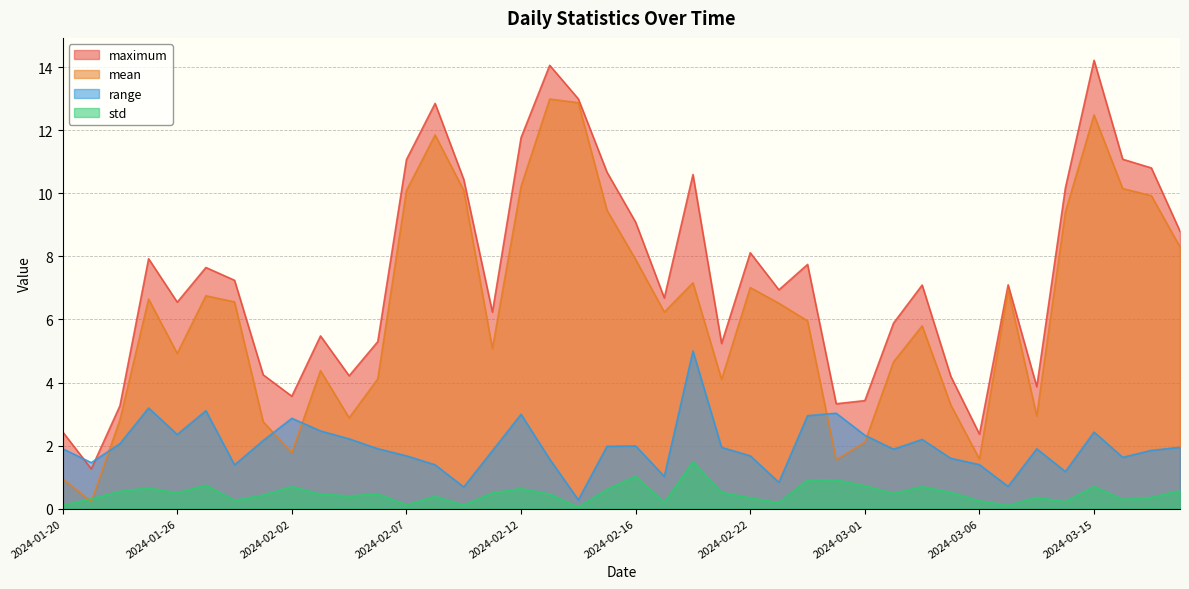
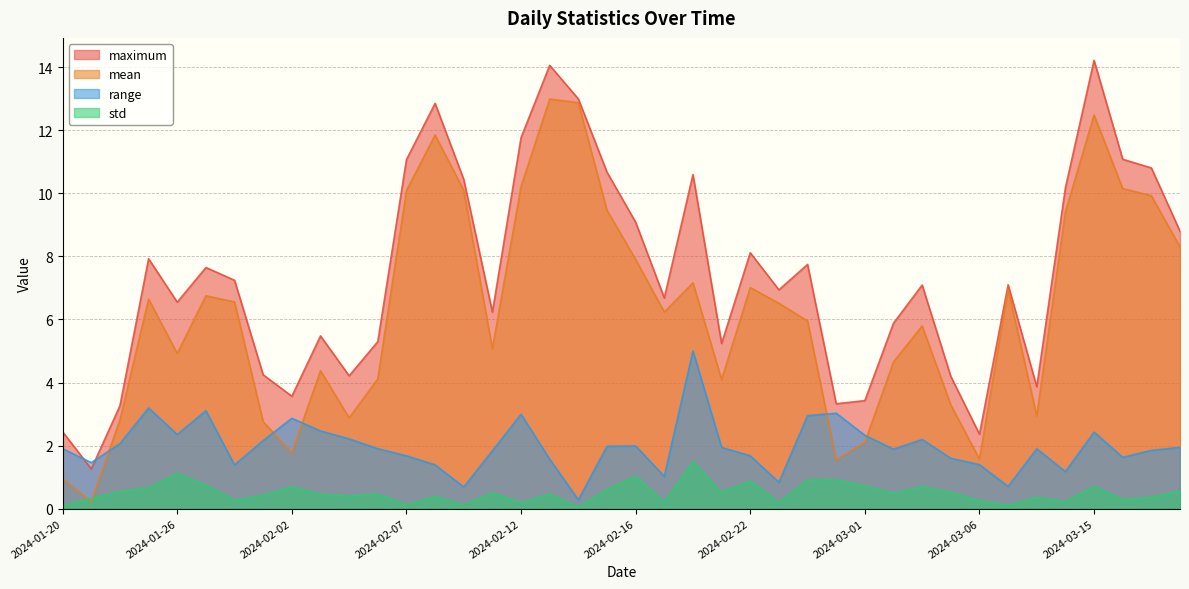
std, 2024-01-26: 0.5 -> 1.1
std, 2024-02-12: 0.6 -> 0.2
std, 2024-02-22: 0.3 -> 0.9
